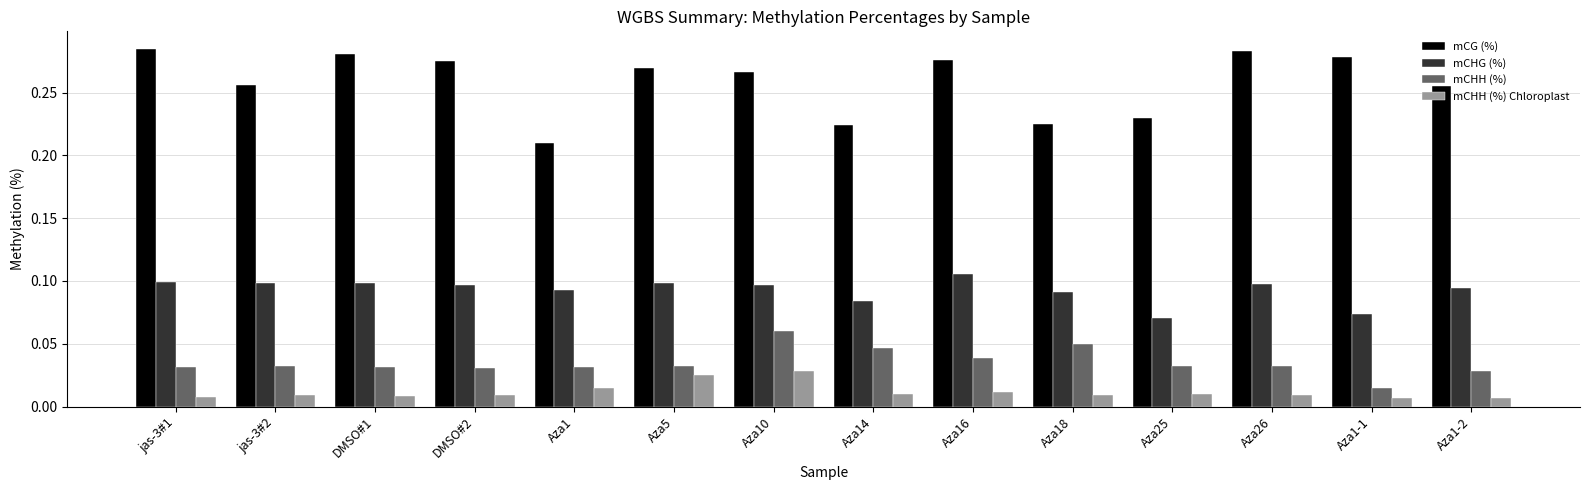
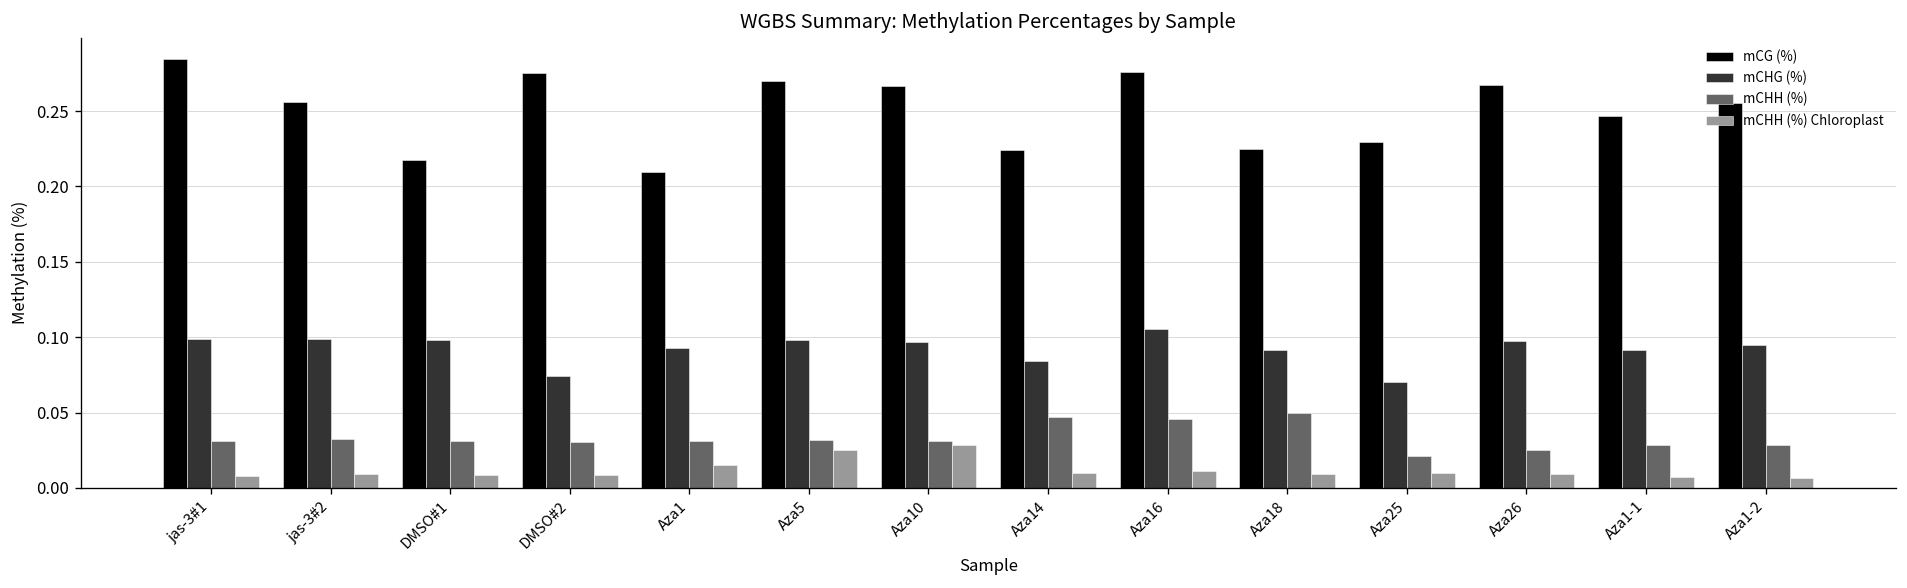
mCG (%), DMSO#1: 0.280 -> 0.218
mCHG (%), DMSO#2: 0.096 -> 0.074
mCHH (%), Aza10: 0.060 -> 0.031
mCHH (%), Aza16: 0.038 -> 0.046
mCHH (%), Aza25: 0.033 -> 0.021
mCG (%), Aza26: 0.283 -> 0.267
mCHH (%), Aza26: 0.032 -> 0.025
mCG (%), Aza1-1: 0.278 -> 0.247
mCHG (%), Aza1-1: 0.074 -> 0.092
mCHH (%), Aza1-1: 0.015 -> 0.029
